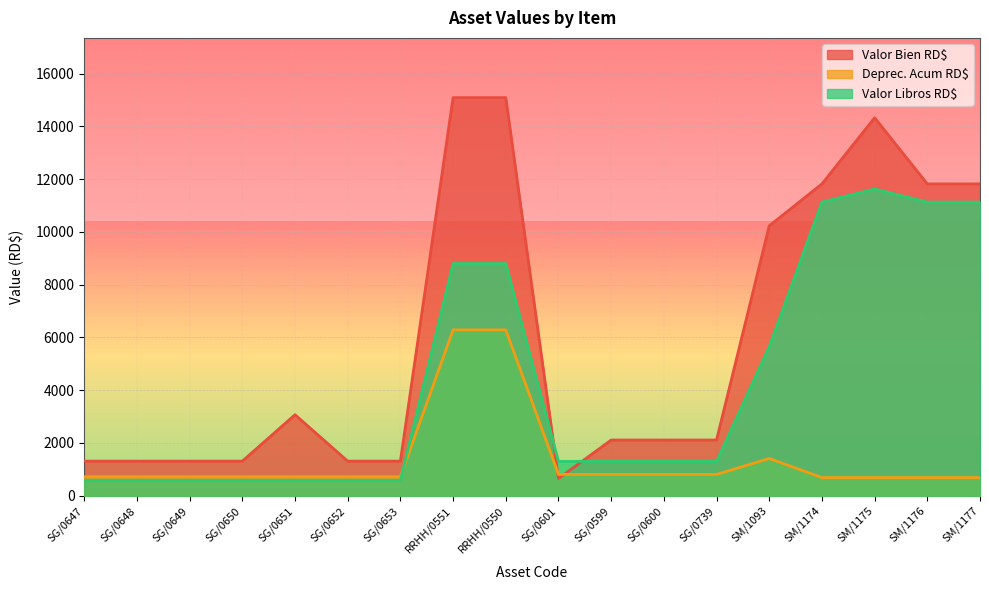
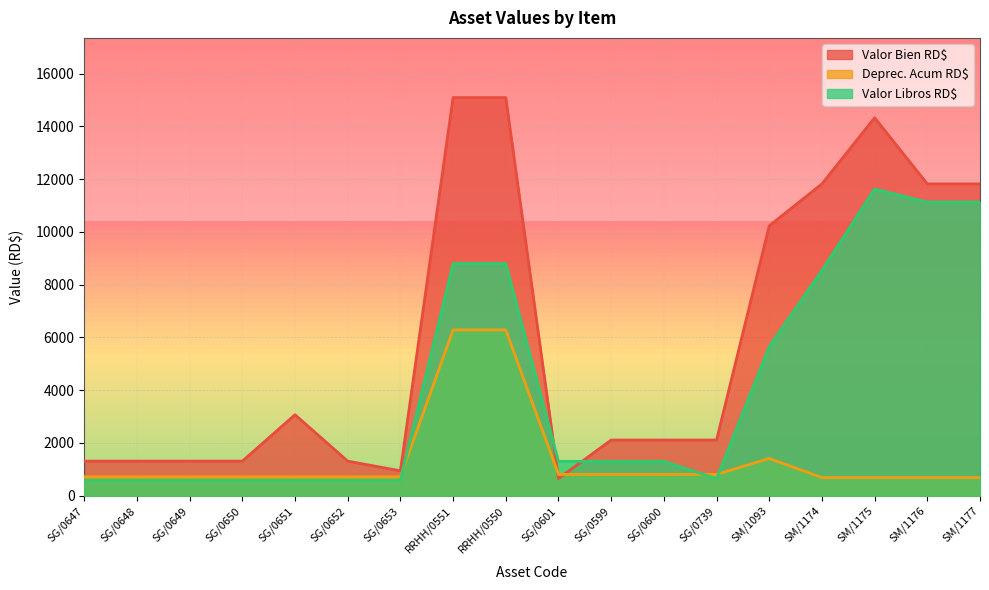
Valor Bien RD$, SG/0653: 1300 -> 900
Valor Libros RD$, SG/0739: 1300 -> 600
Valor Libros RD$, SM/1174: 11100 -> 8500
